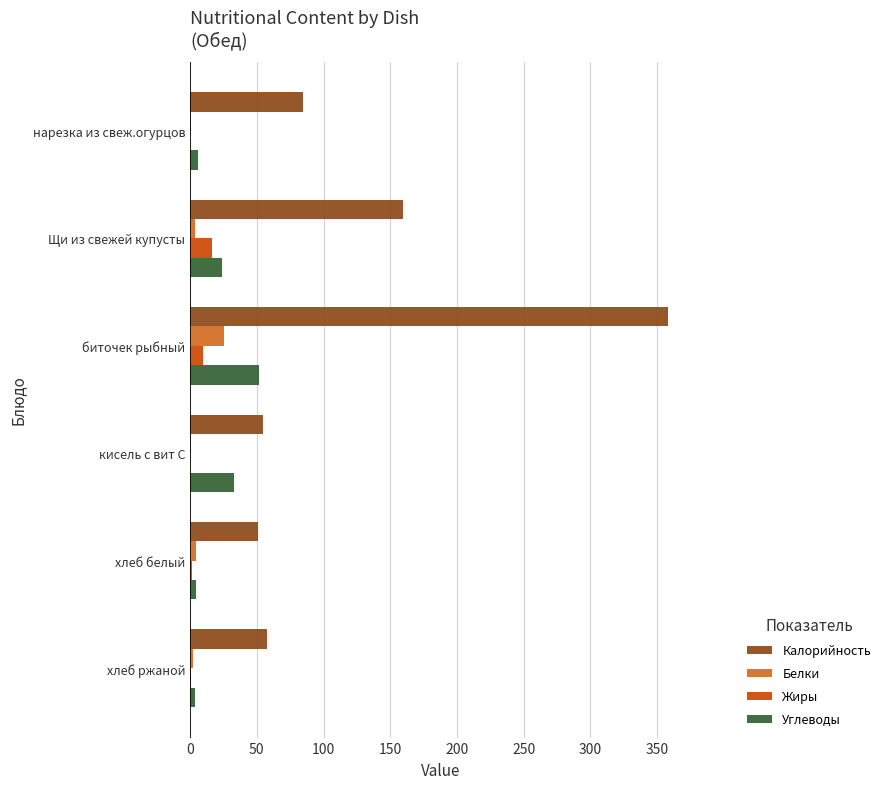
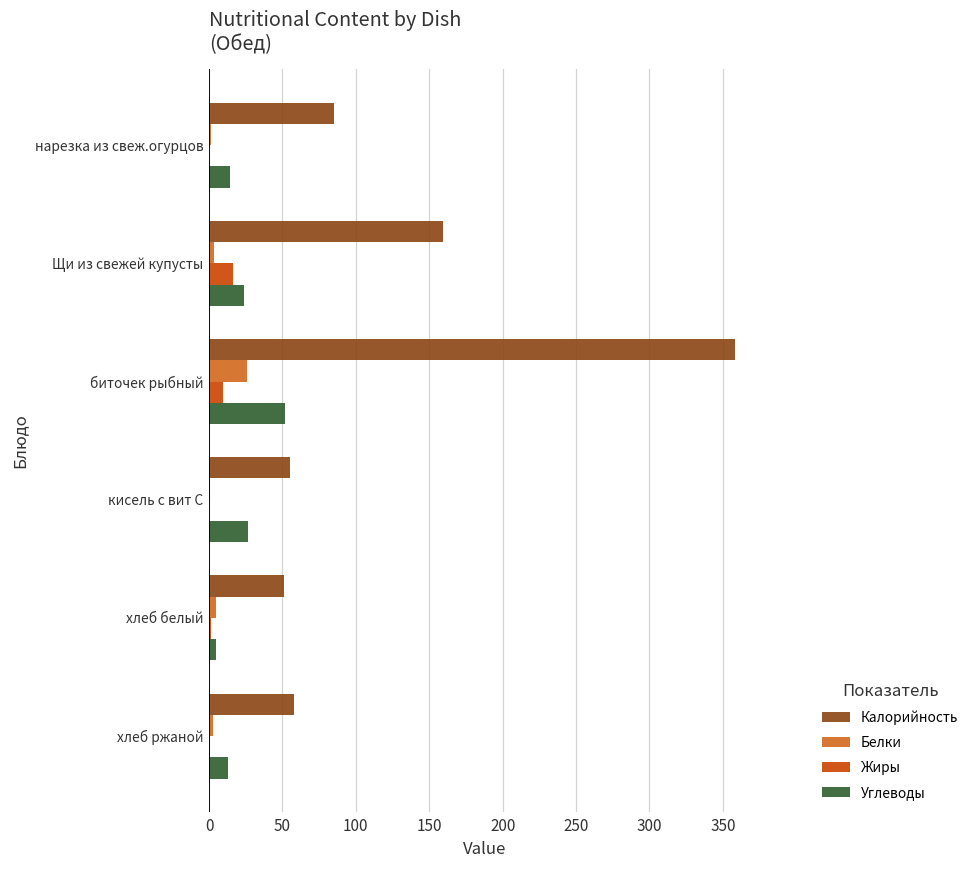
Углеводы, нарезка из свеж.огурцов: 6 -> 14
Углеводы, кисель с вит С: 33 -> 27
Углеводы, хлеб ржаной: 4 -> 13
